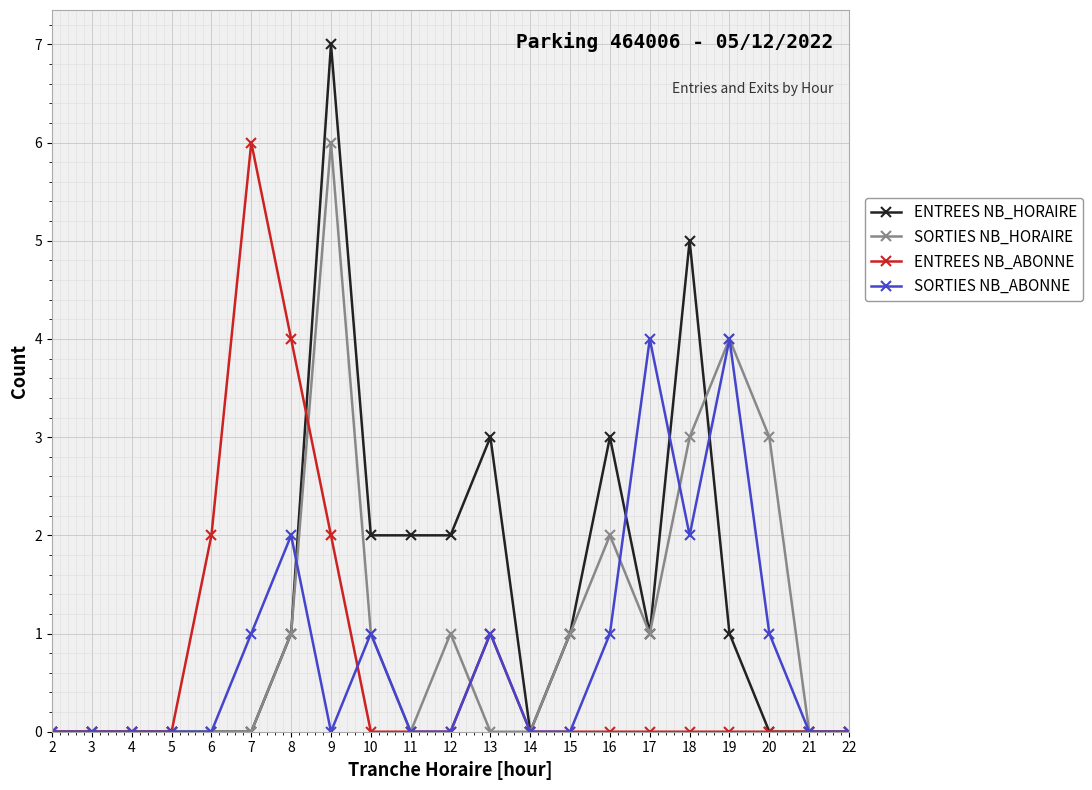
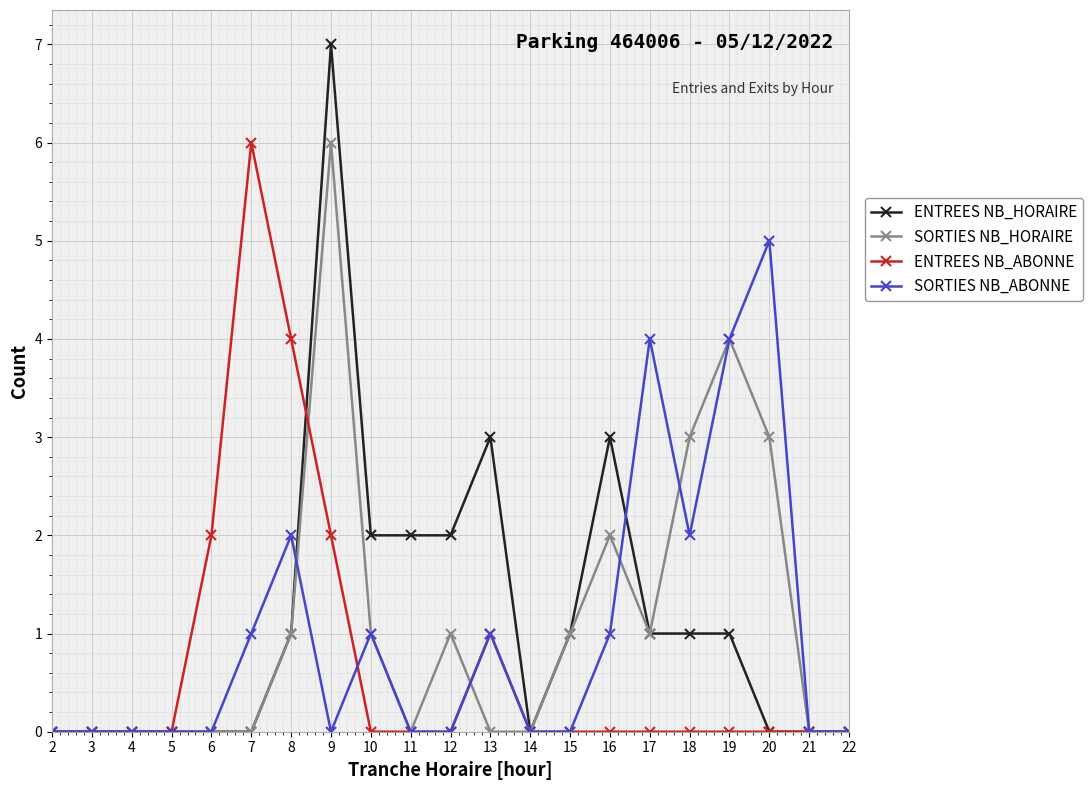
ENTREES NB_HORAIRE, 18: 5 -> 1
SORTIES NB_ABONNE, 20: 1 -> 5
